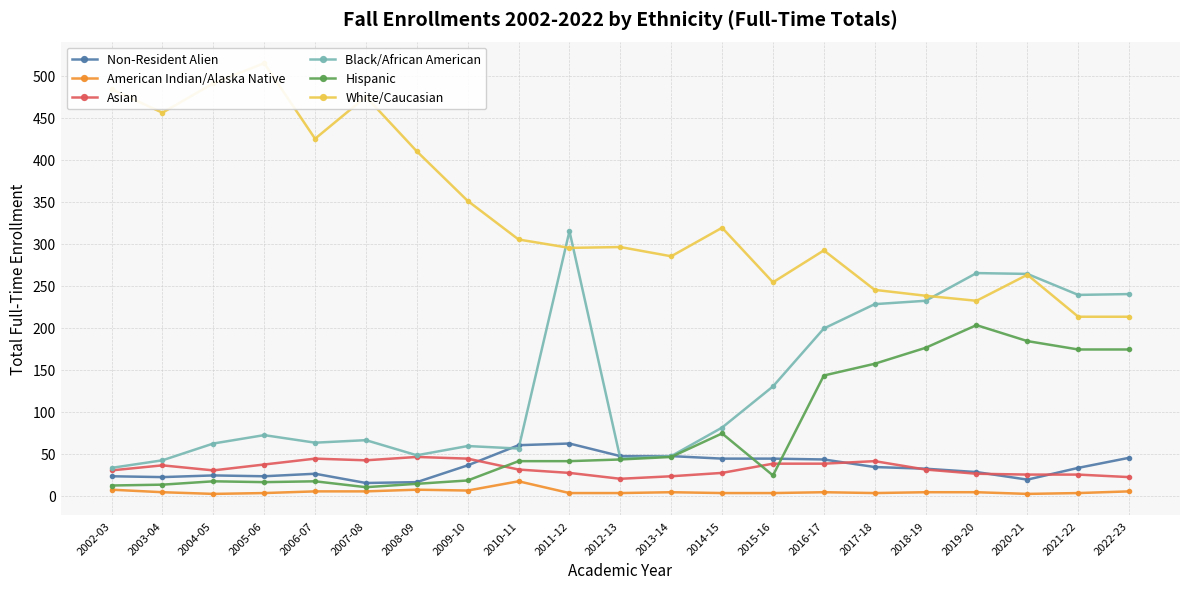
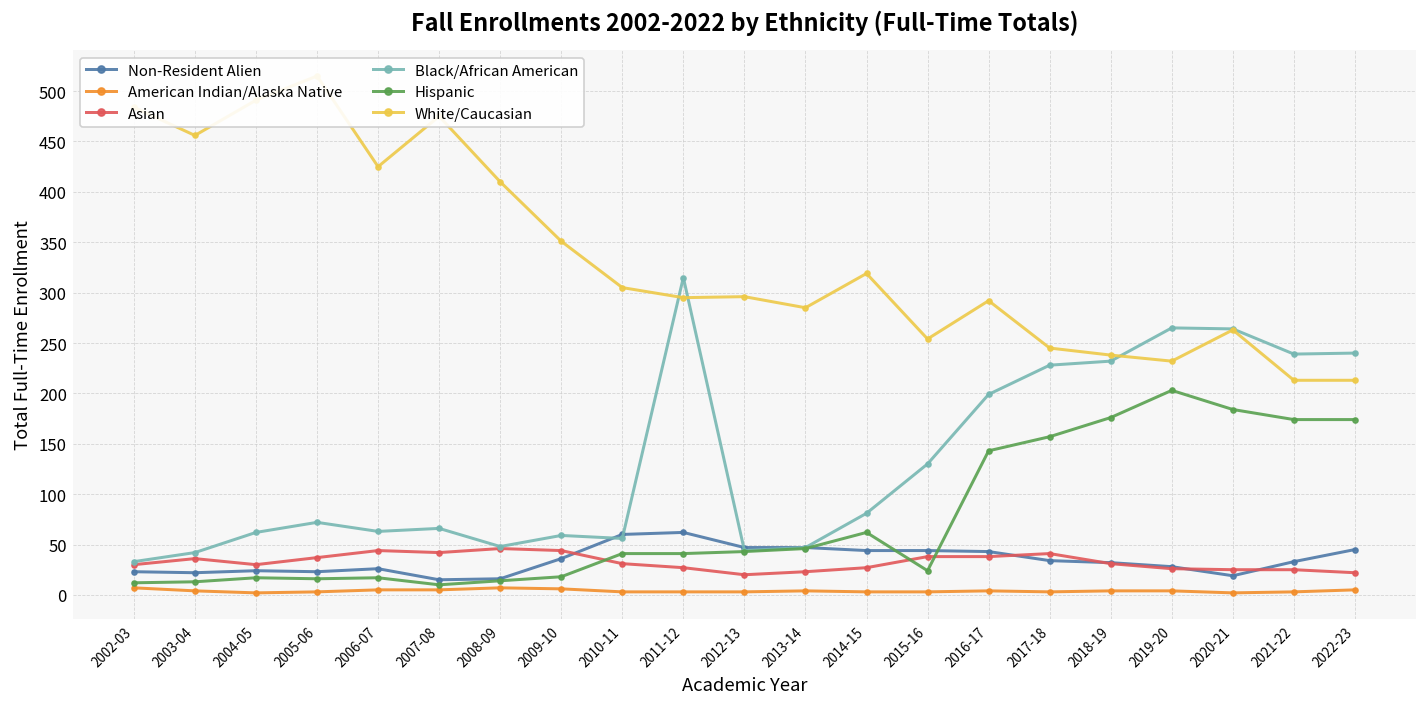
American Indian/Alaska Native, 2010-11: 20 -> 0
Hispanic, 2014-15: 70 -> 60
